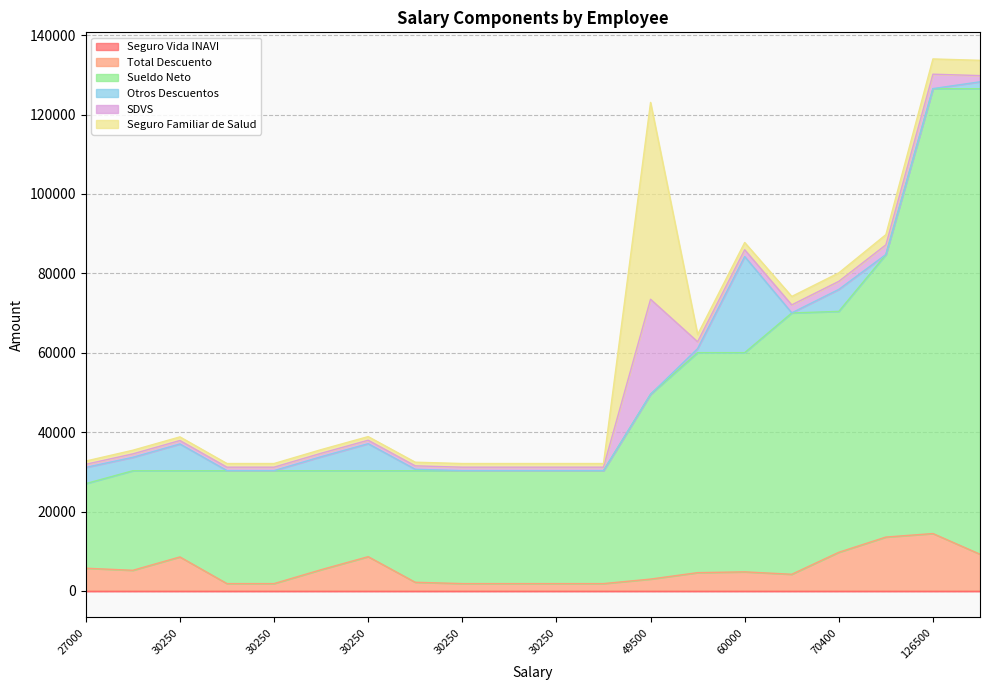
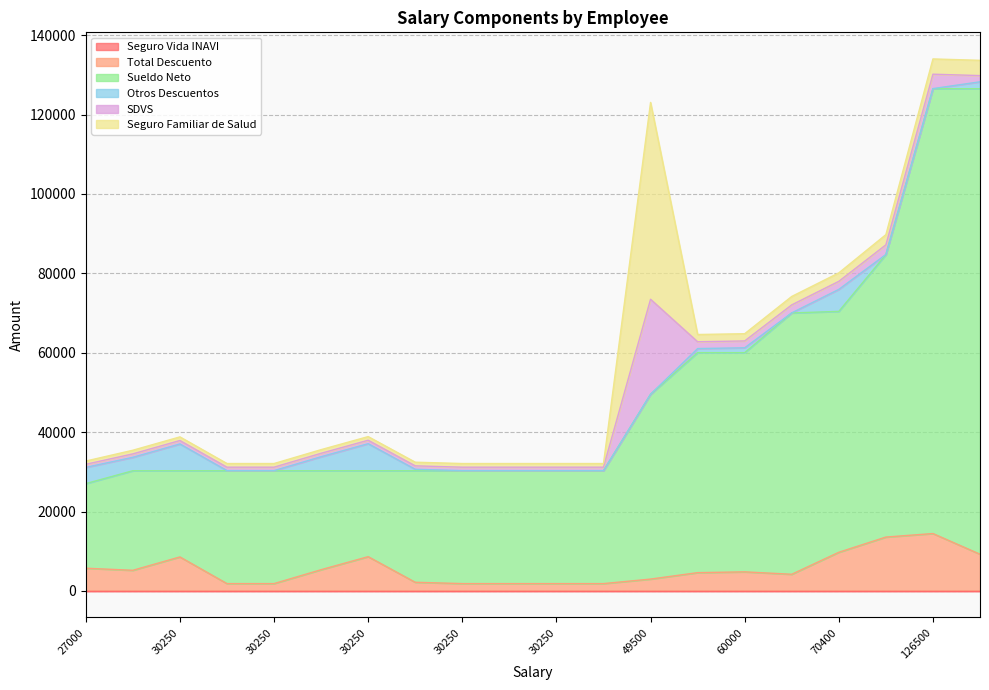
Otros Descuentos, 60000: 24000 -> 1000
